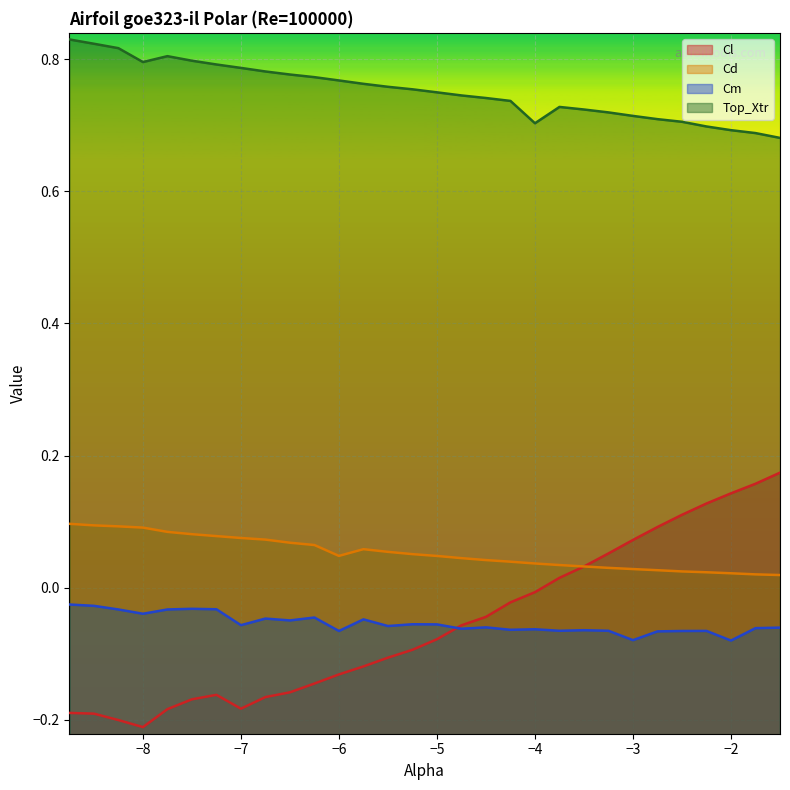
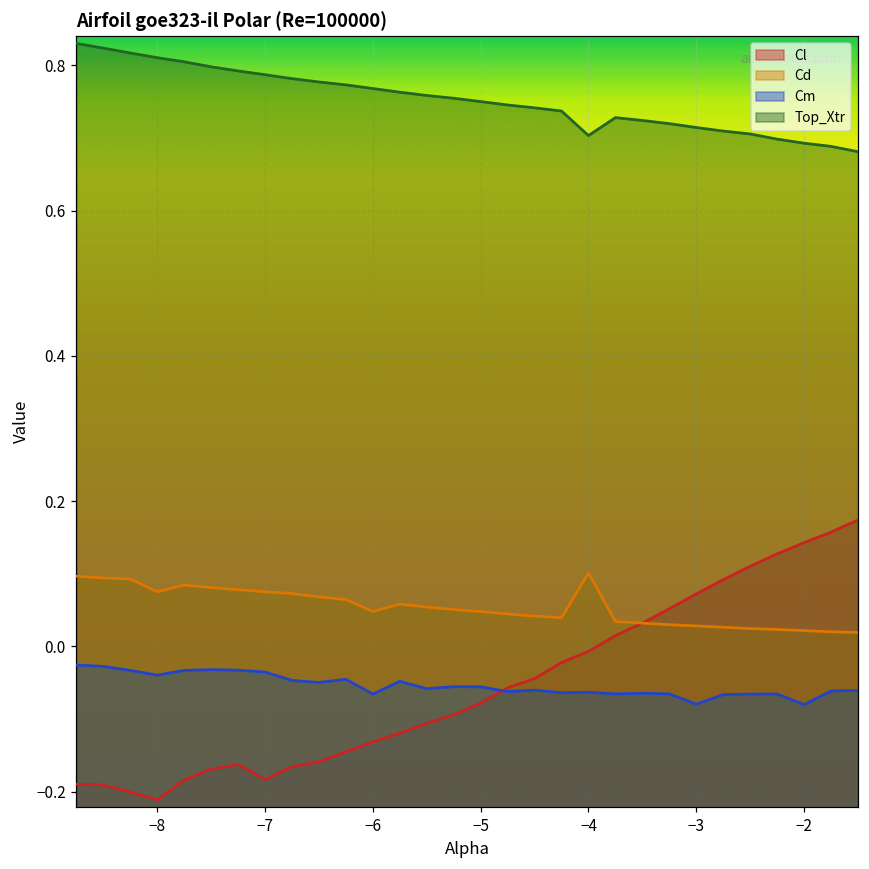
Cd, −8: 0.09 -> 0.08
Top_Xtr, −8: 0.80 -> 0.81
Cm, −7: -0.06 -> -0.04
Cd, −4: 0.04 -> 0.10
